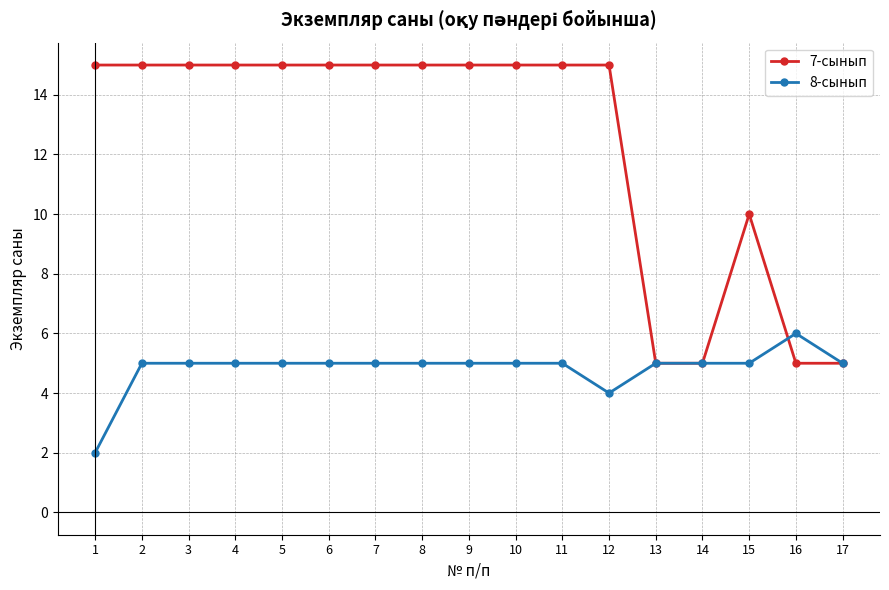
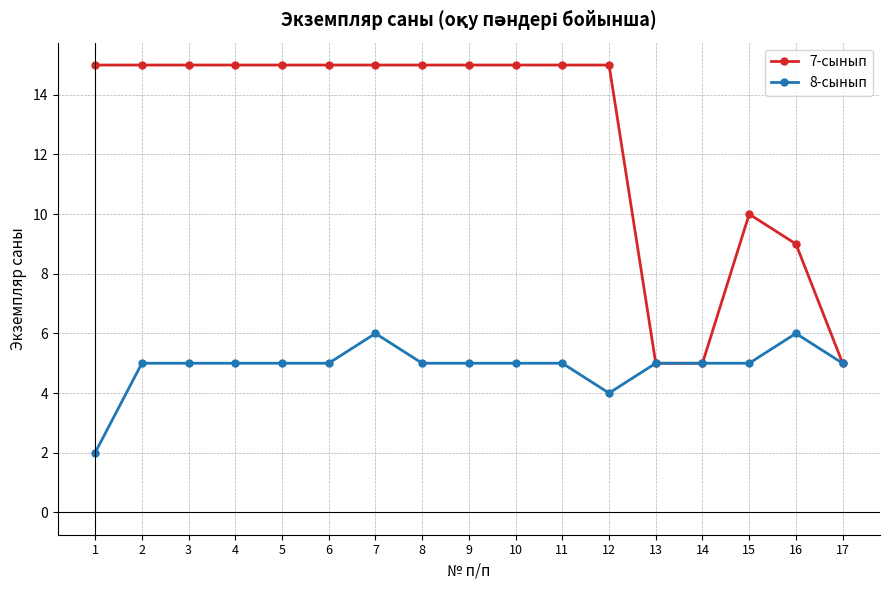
8-сынып, 7: 5 -> 6
7-сынып, 16: 5 -> 9
